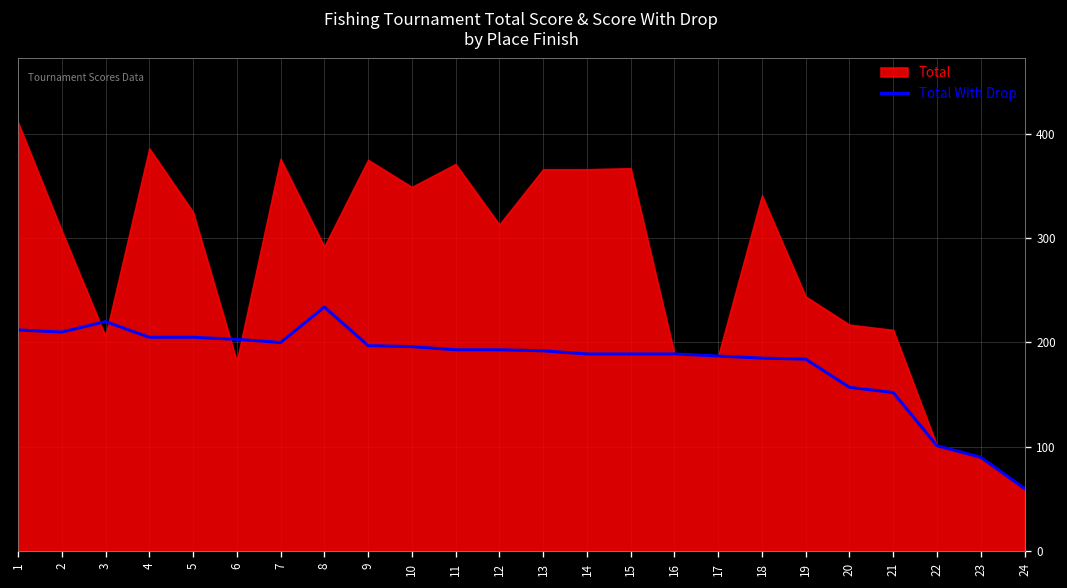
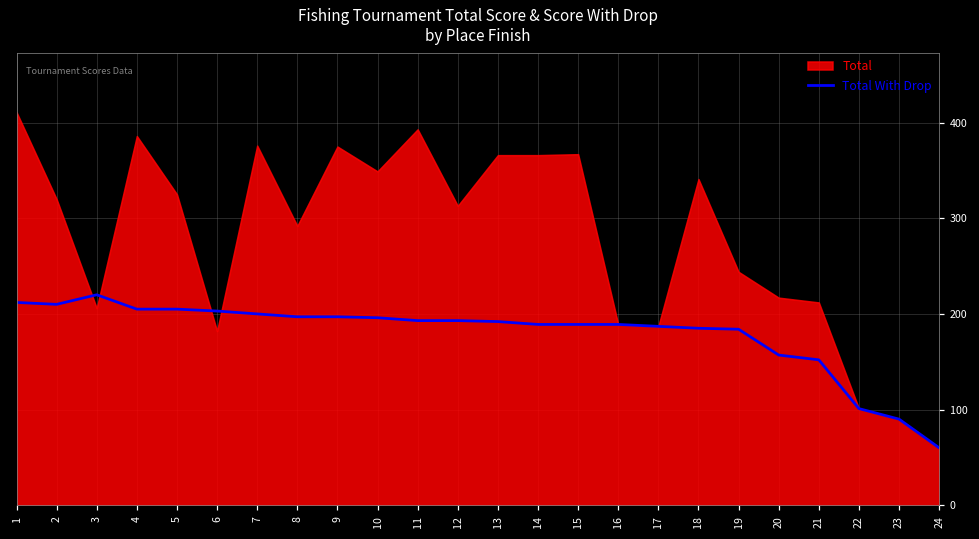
Total, 2: 310 -> 320
Total With Drop, 8: 230 -> 200
Total, 11: 370 -> 390
